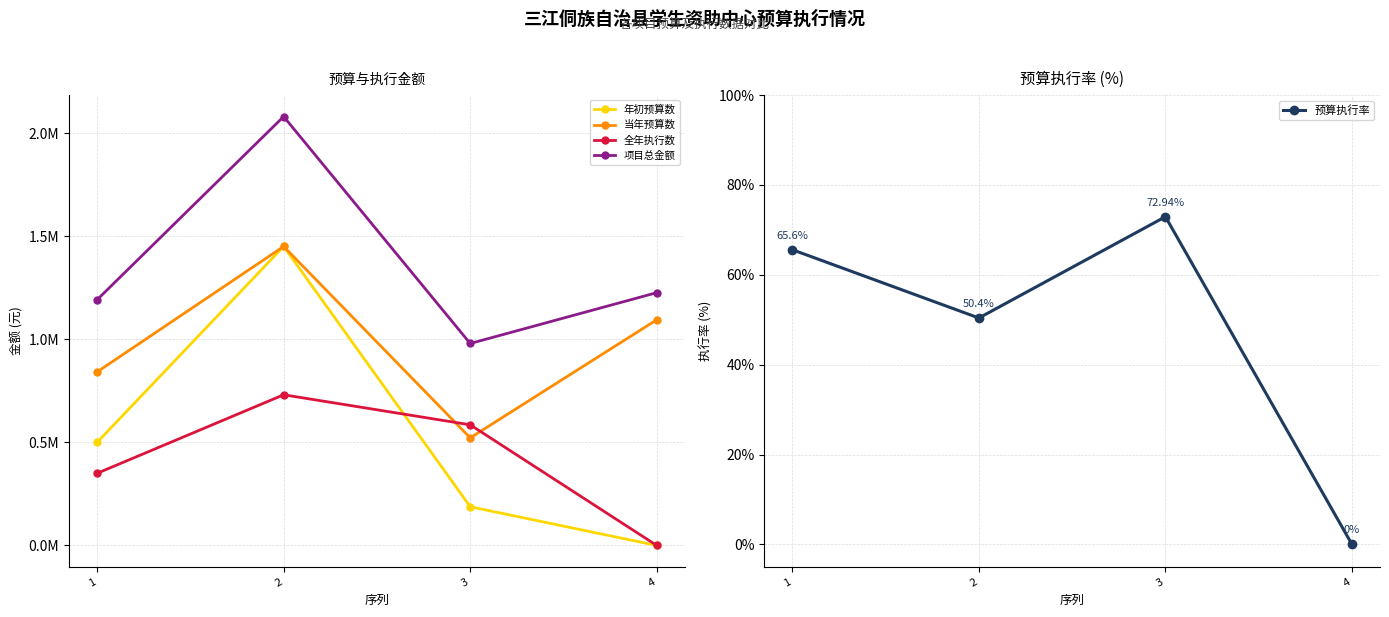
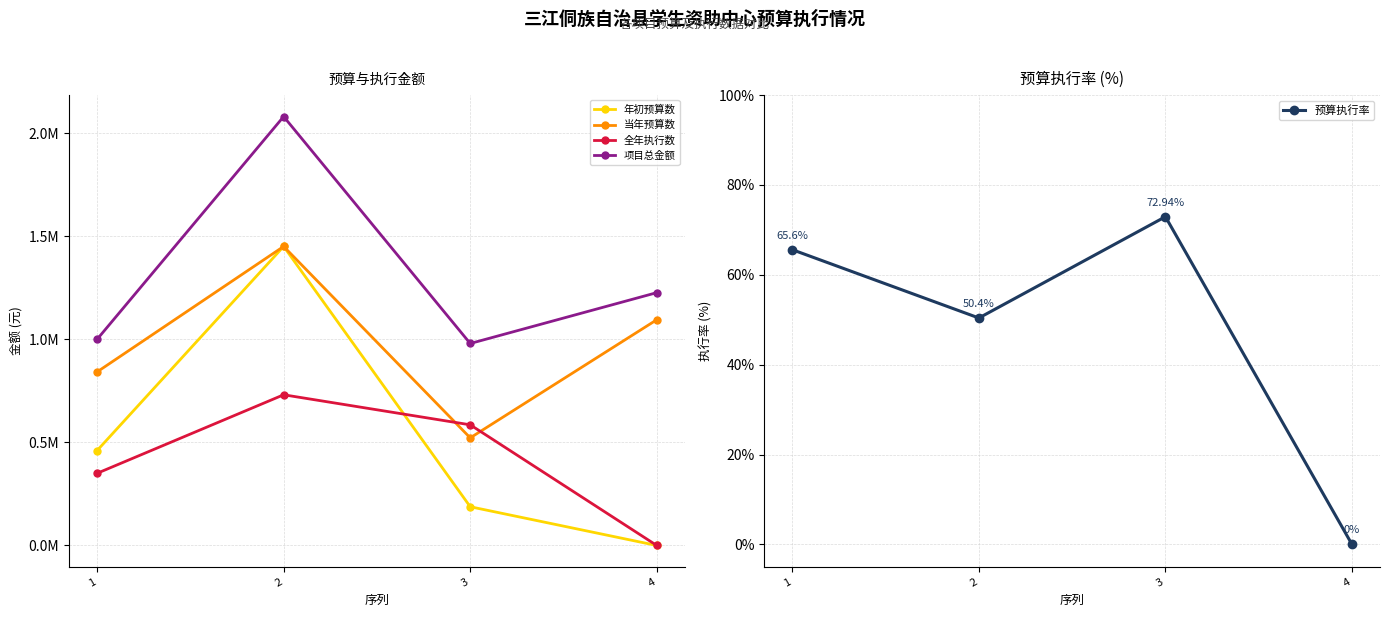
预算与执行金额, 年初预算数, 1: 500000 -> 460000
预算与执行金额, 项目总金额, 1: 1190000 -> 1000000
